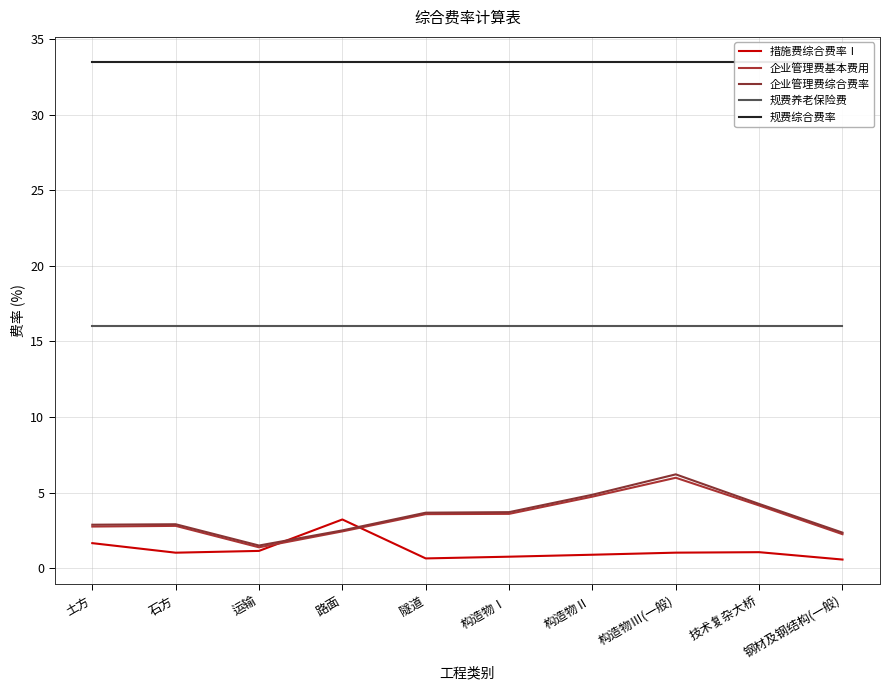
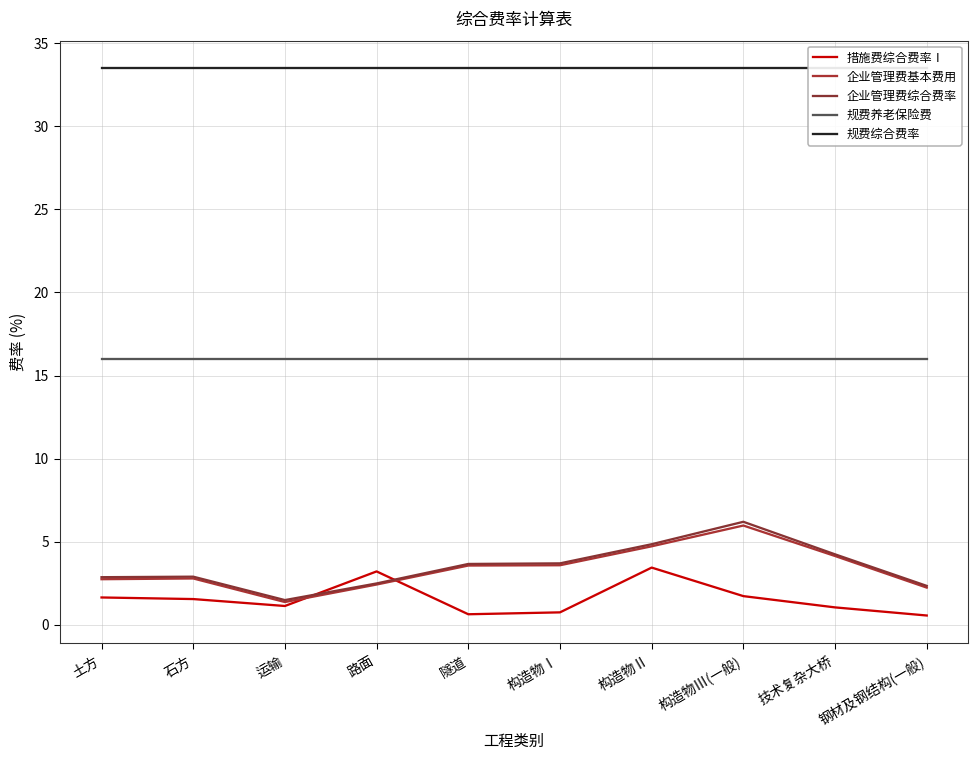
措施费综合费率Ⅰ, 石方: 1.0 -> 1.6
措施费综合费率Ⅰ, 构造物Ⅱ: 0.9 -> 3.4
措施费综合费率Ⅰ, 构造物Ⅲ(一般): 1.0 -> 1.7
